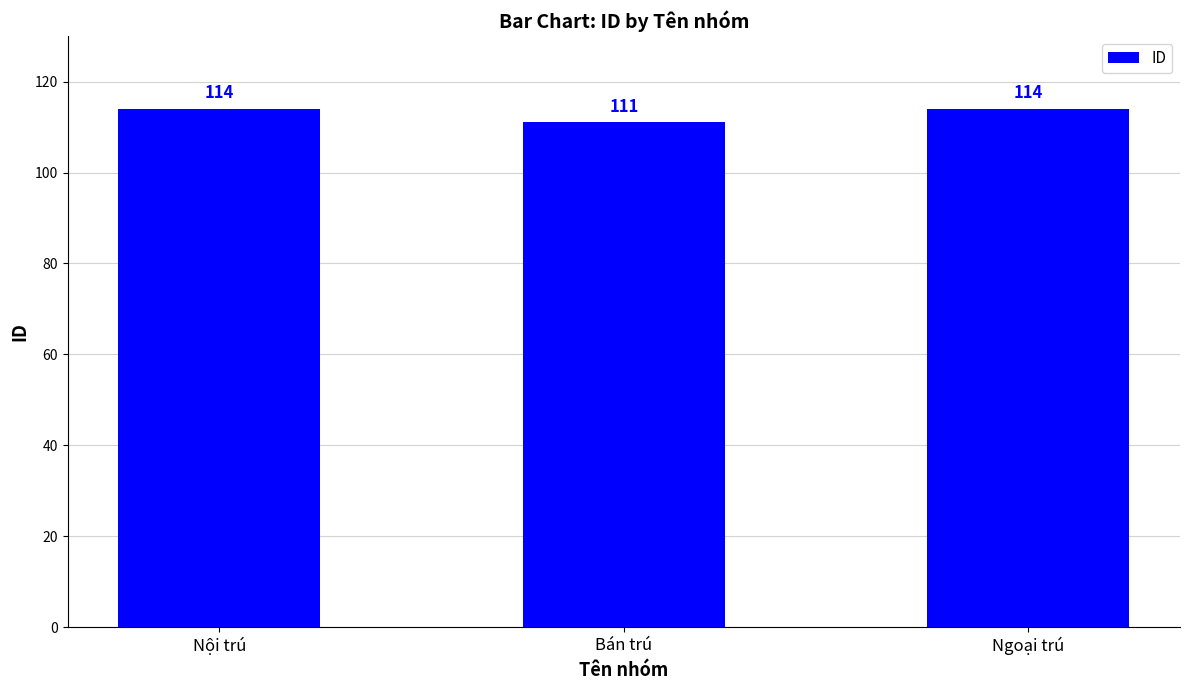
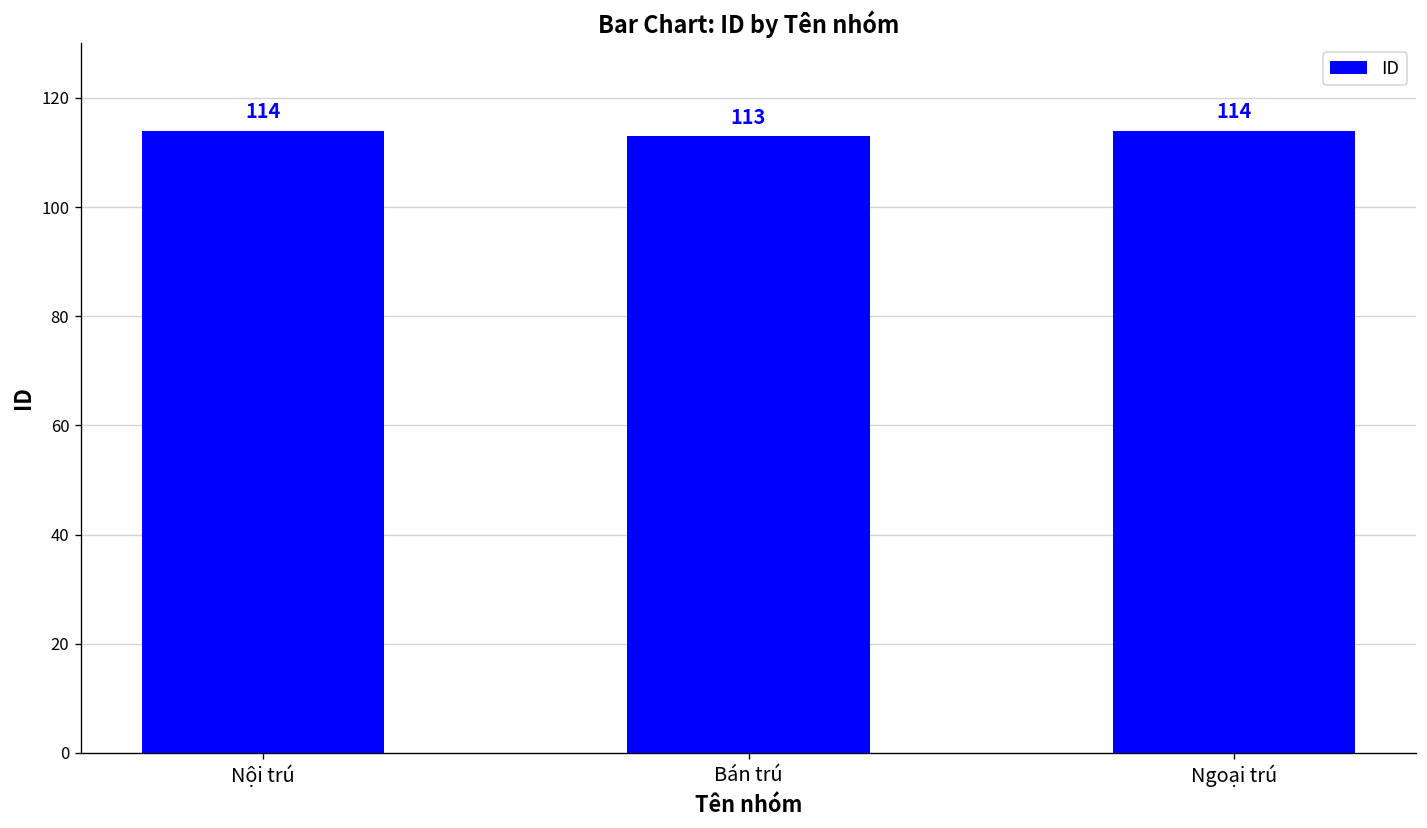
Bán trú: 111 -> 113
